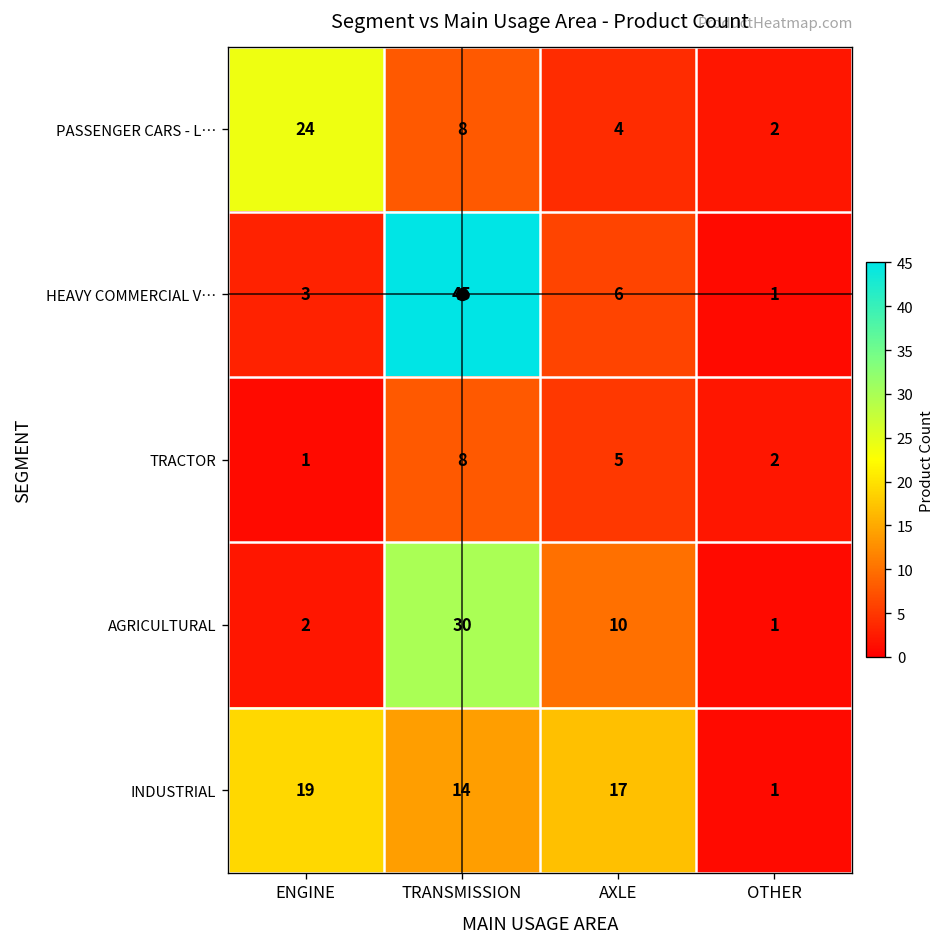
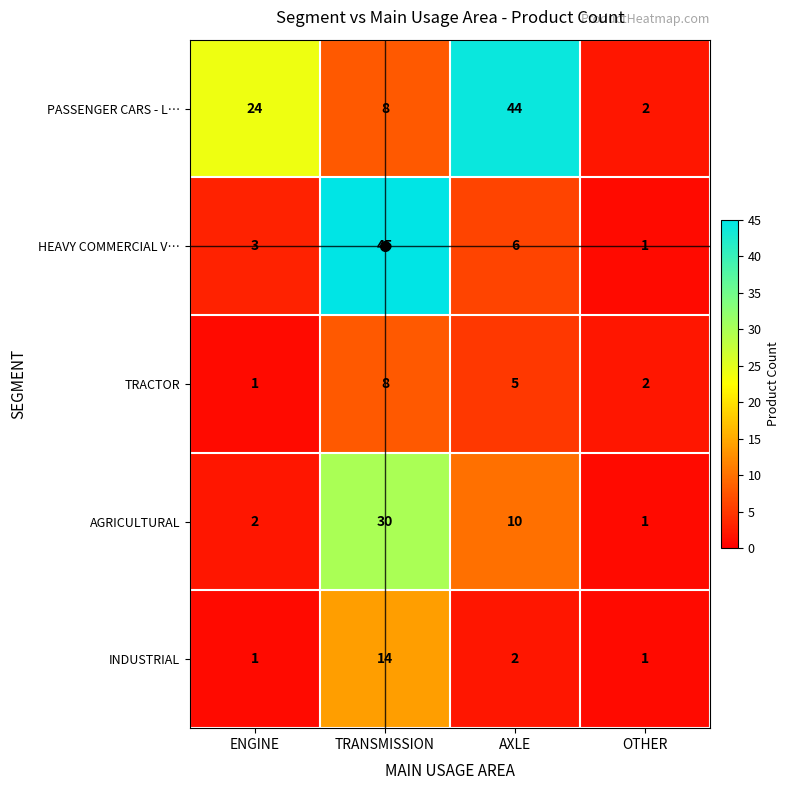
PASSENGER CARS - L…, AXLE: 4 -> 44
INDUSTRIAL, ENGINE: 19 -> 1
INDUSTRIAL, AXLE: 17 -> 2
